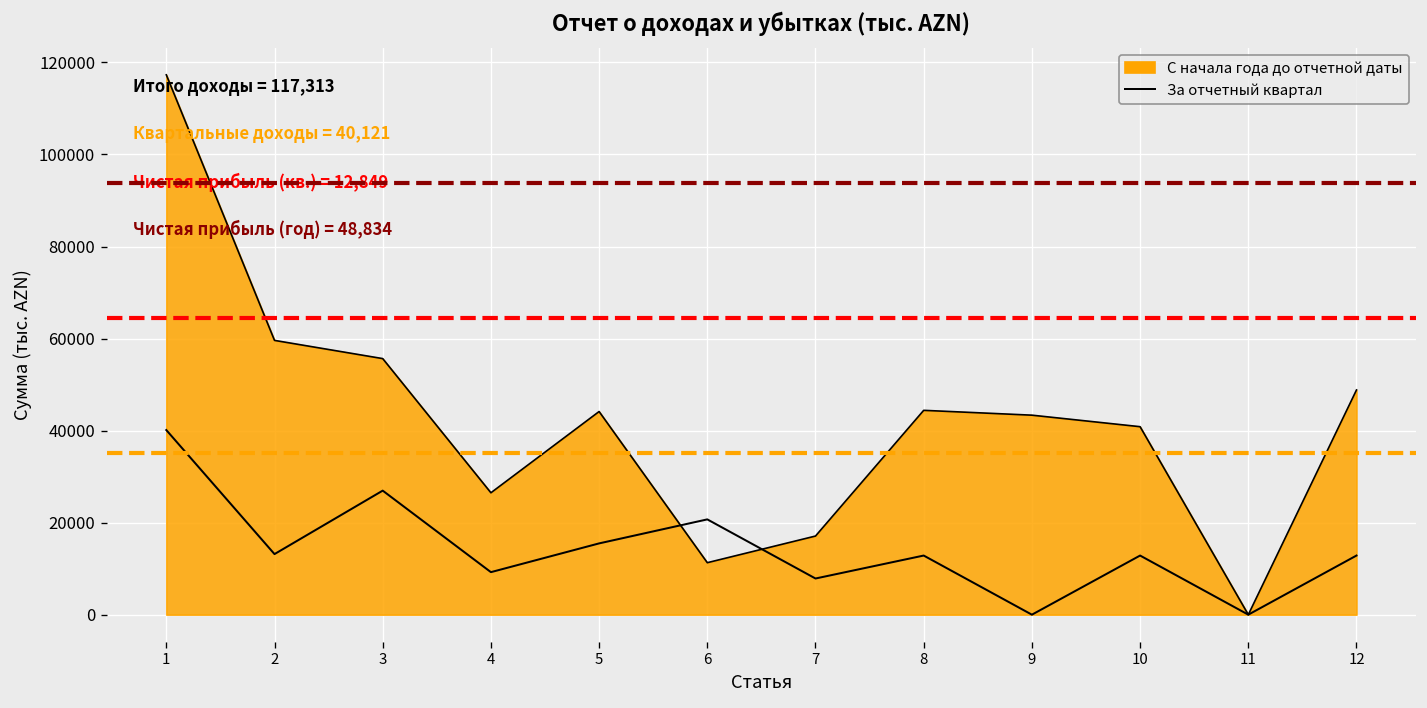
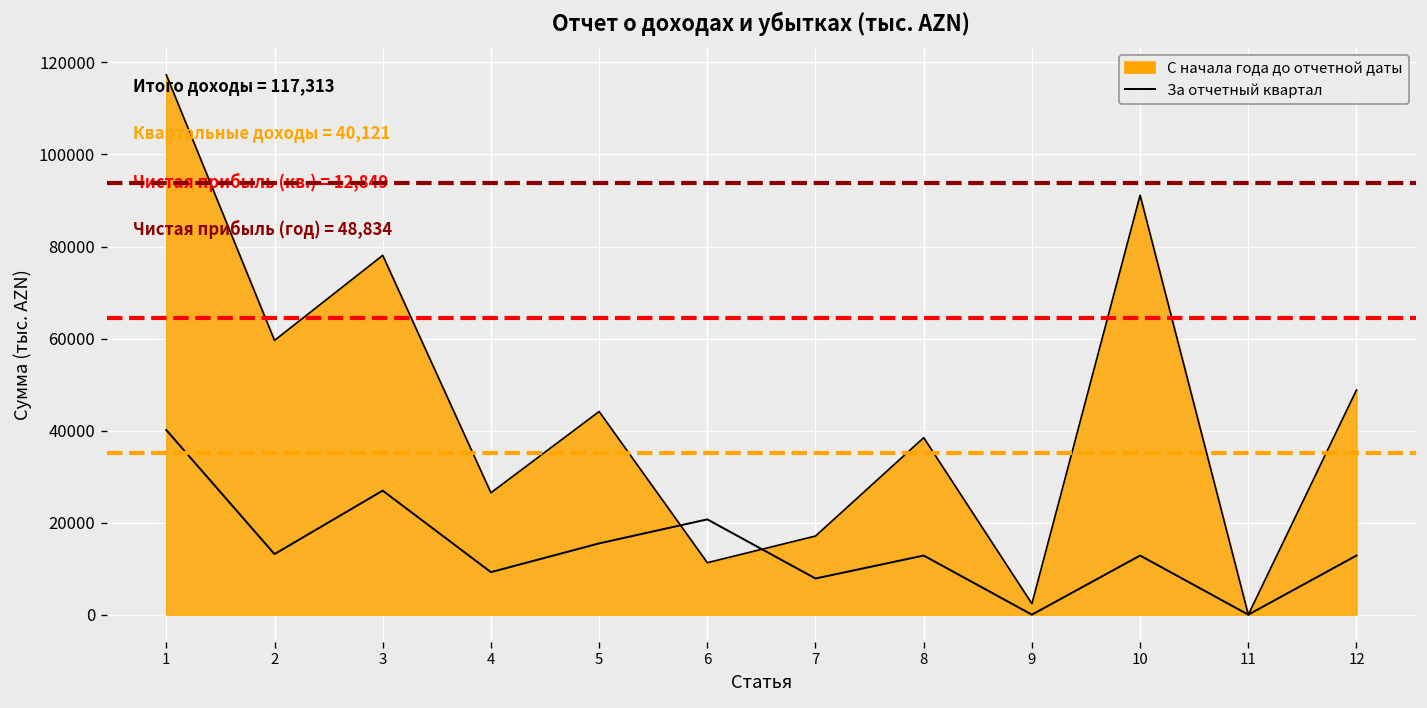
С начала года до отчетной даты, 3: 56000 -> 78000
С начала года до отчетной даты, 8: 44000 -> 38000
С начала года до отчетной даты, 9: 43000 -> 2000
С начала года до отчетной даты, 10: 41000 -> 91000
